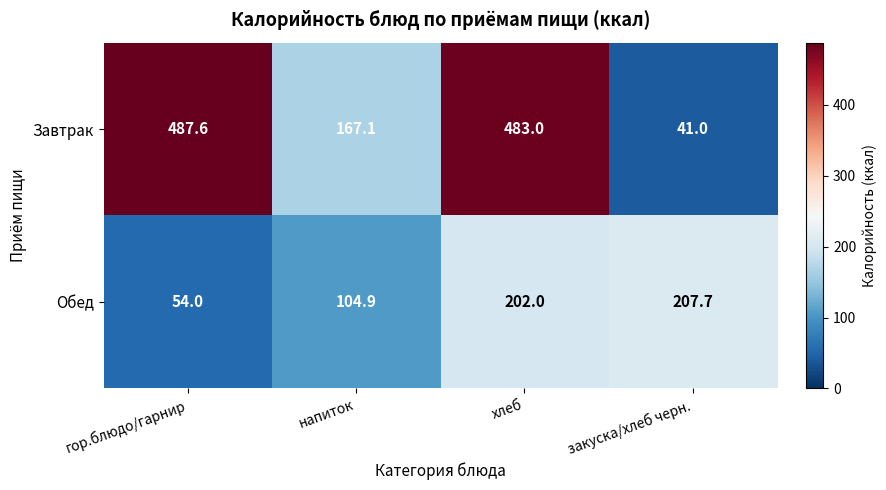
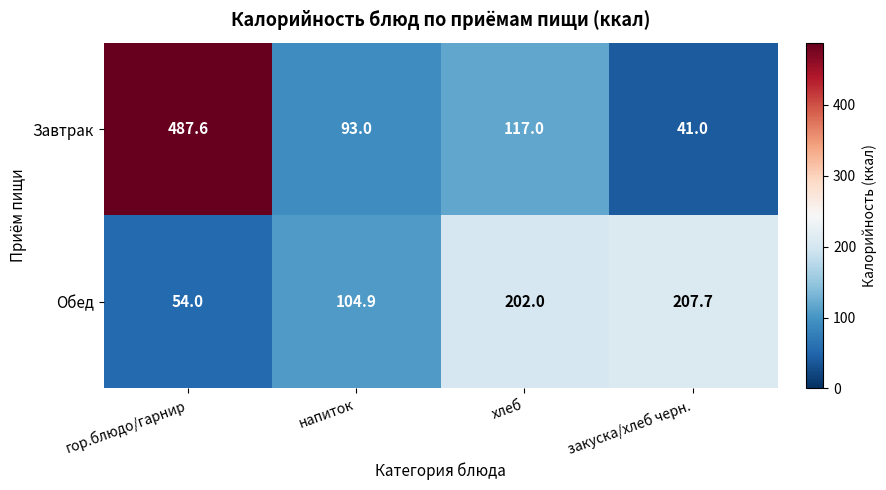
Завтрак, напиток: 167.1 -> 93.0
Завтрак, хлеб: 483.0 -> 117.0
